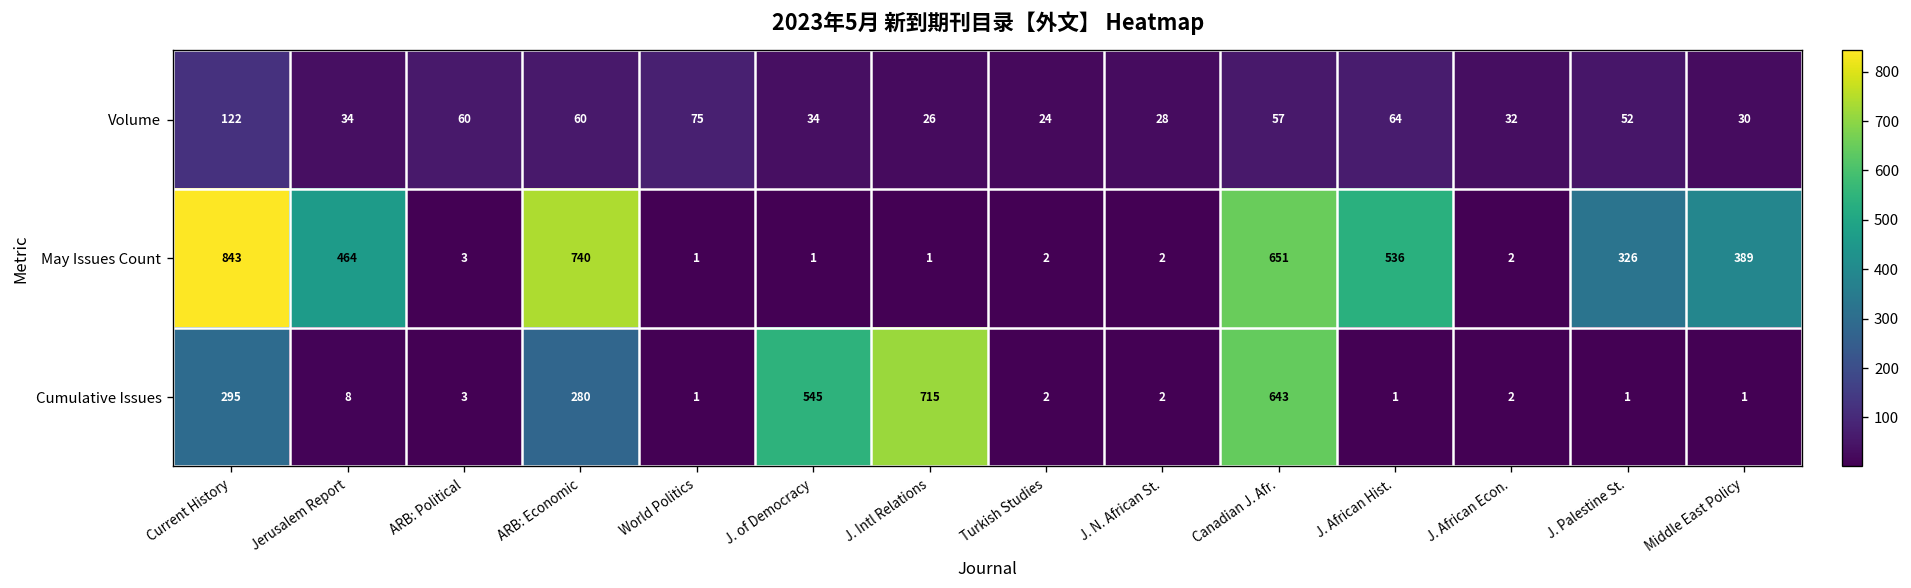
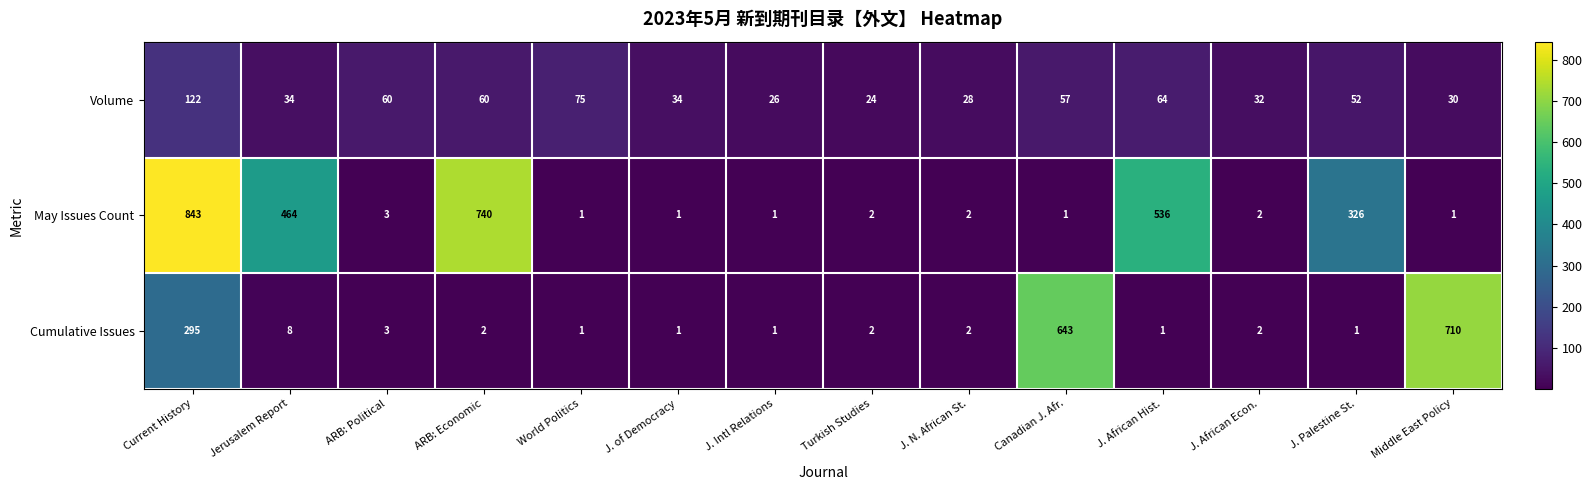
May Issues Count, Canadian J. Afr.: 651 -> 1
May Issues Count, Middle East Policy: 389 -> 1
Cumulative Issues, ARB: Economic: 280 -> 2
Cumulative Issues, J. of Democracy: 545 -> 1
Cumulative Issues, J. Intl Relations: 715 -> 1
Cumulative Issues, Middle East Policy: 1 -> 710
